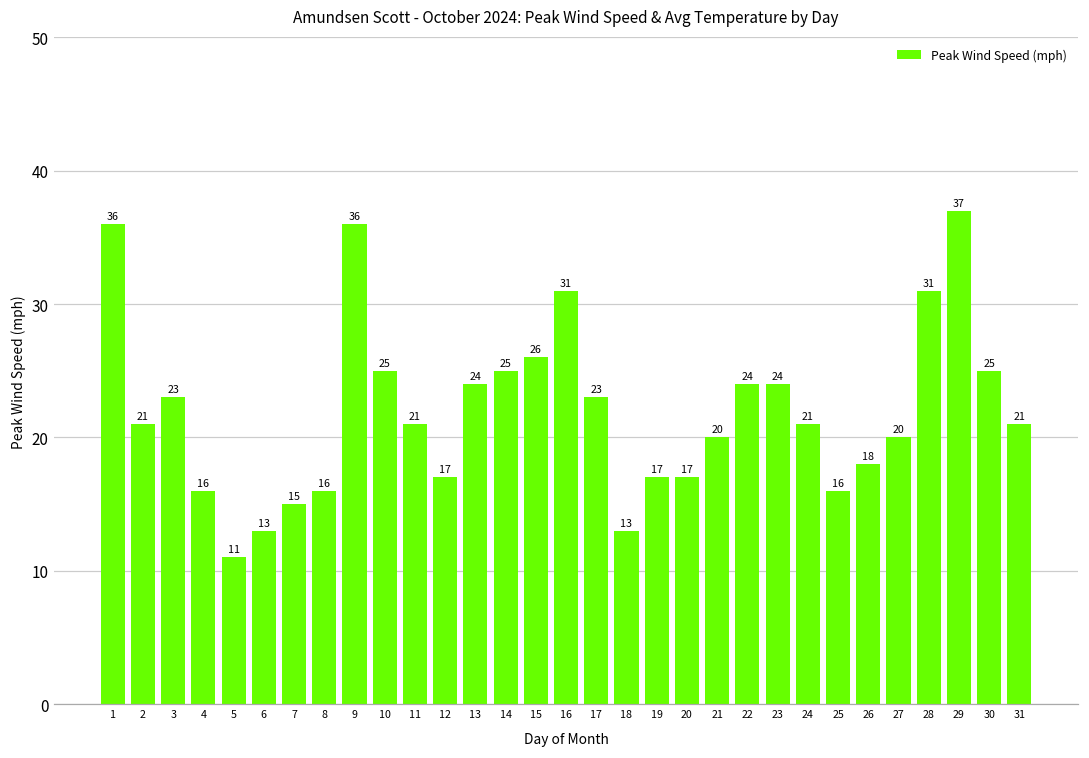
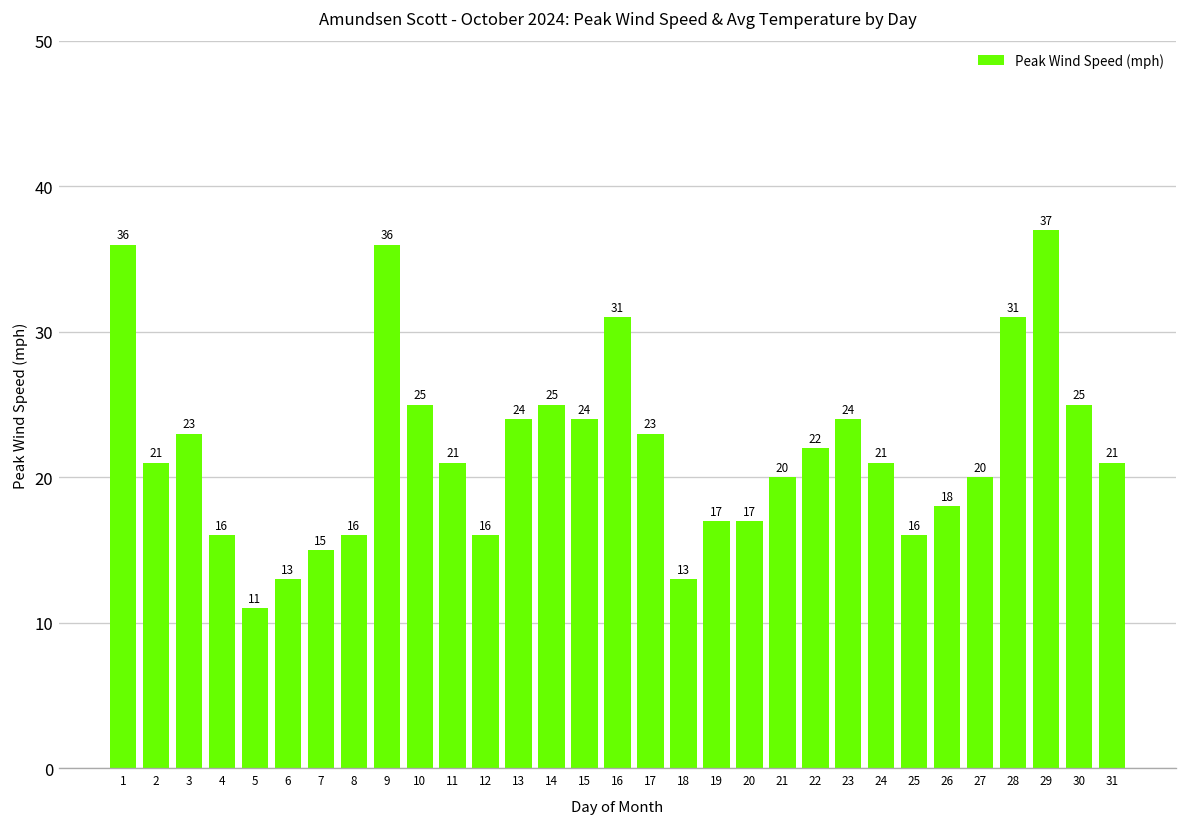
12: 17 -> 16
15: 26 -> 24
22: 24 -> 22
